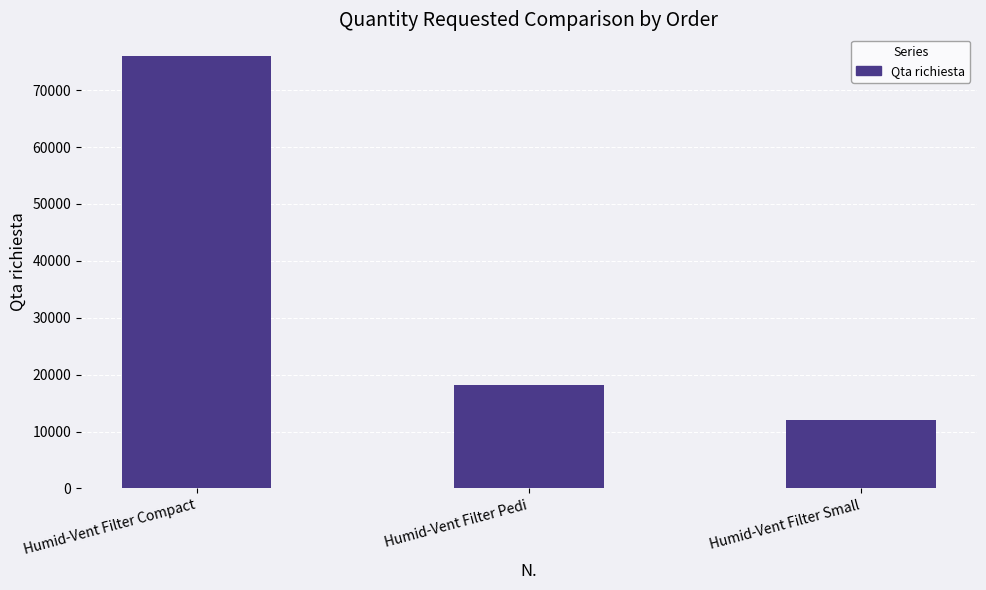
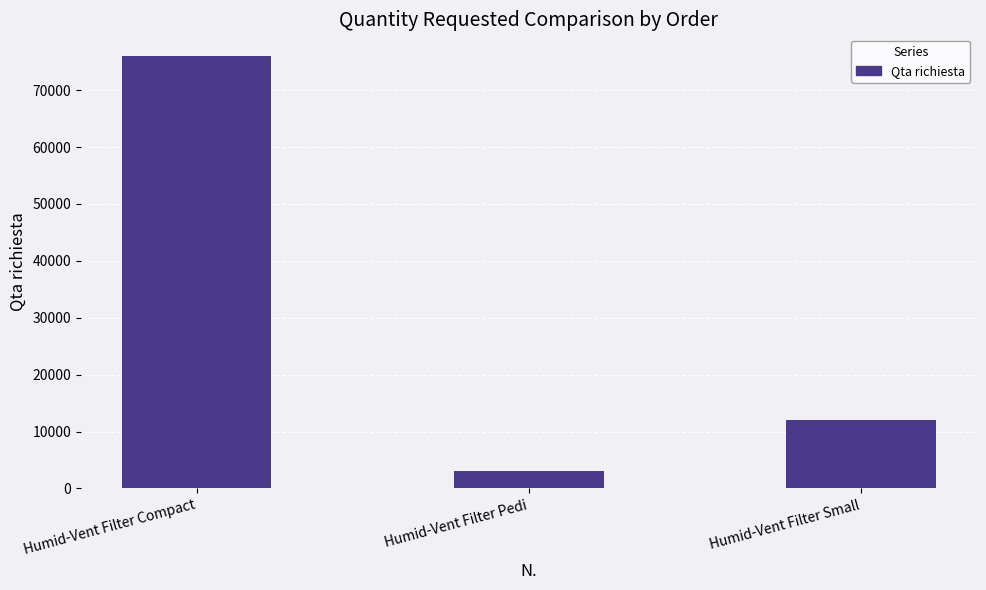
Humid-Vent Filter Pedi: 18000 -> 3000
